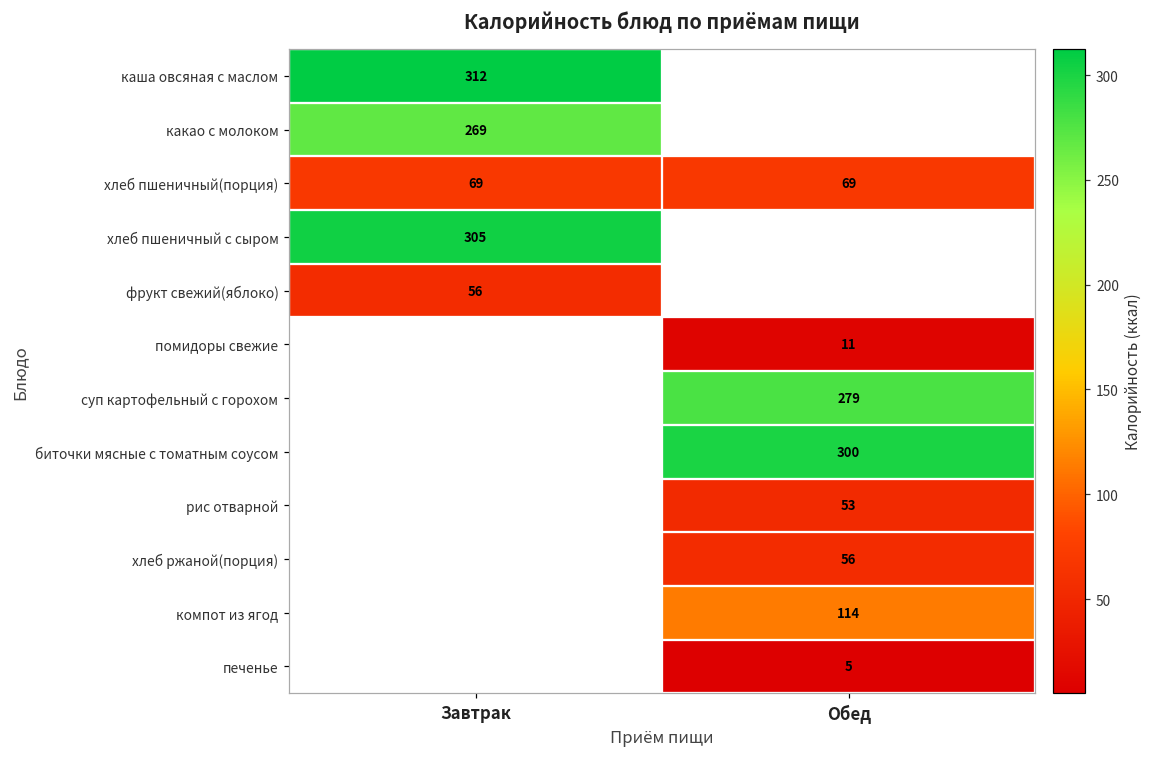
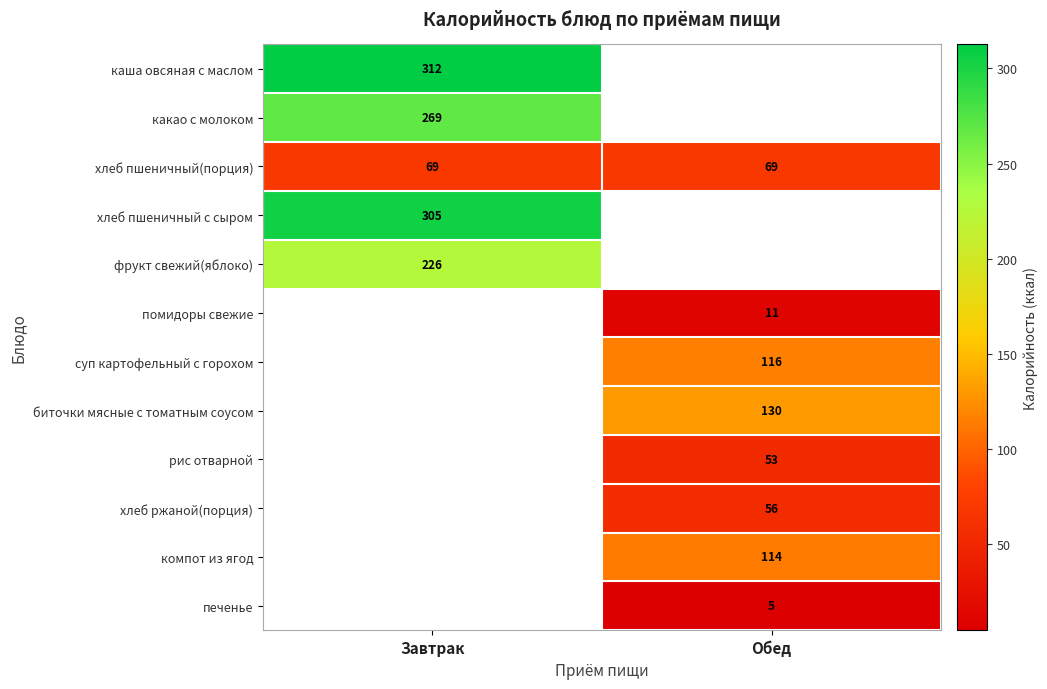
фрукт свежий(яблоко), Завтрак: 56 -> 226
суп картофельный с горохом, Обед: 279 -> 116
биточки мясные с томатным соусом, Обед: 300 -> 130
